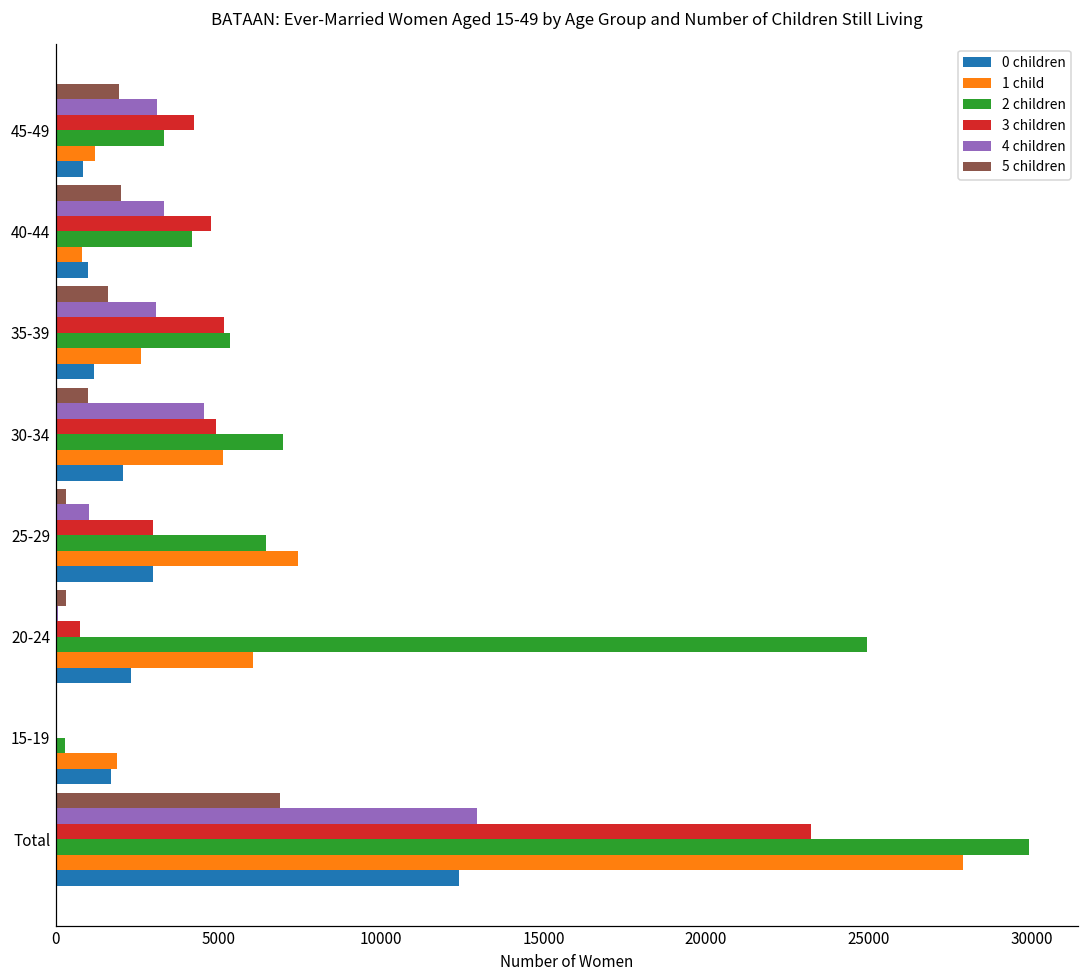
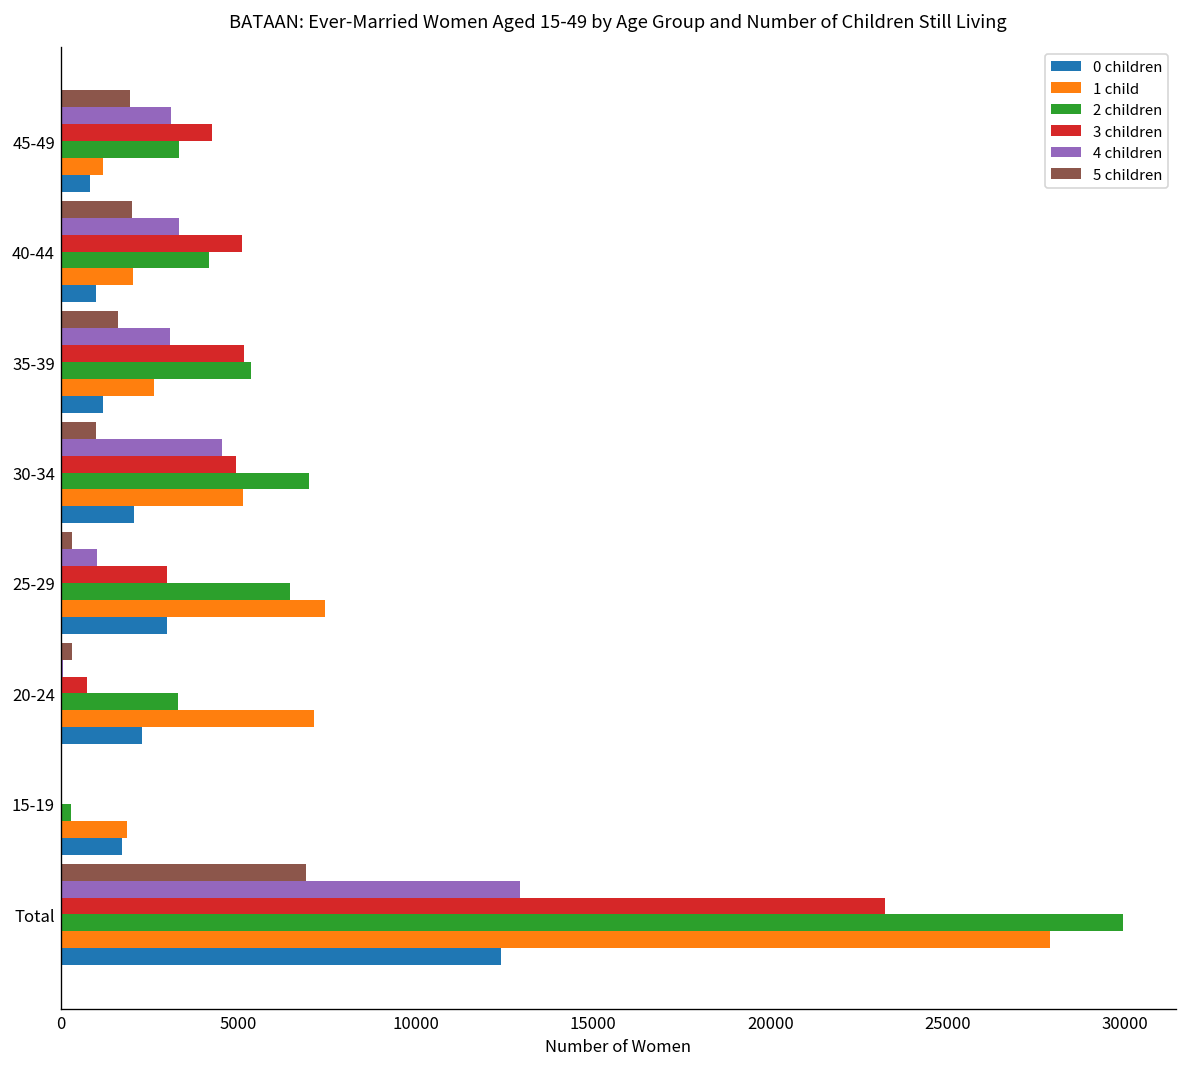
3 children, 40-44: 4800 -> 5100
1 child, 40-44: 800 -> 2000
2 children, 20-24: 25000 -> 3300
1 child, 20-24: 6100 -> 7100
